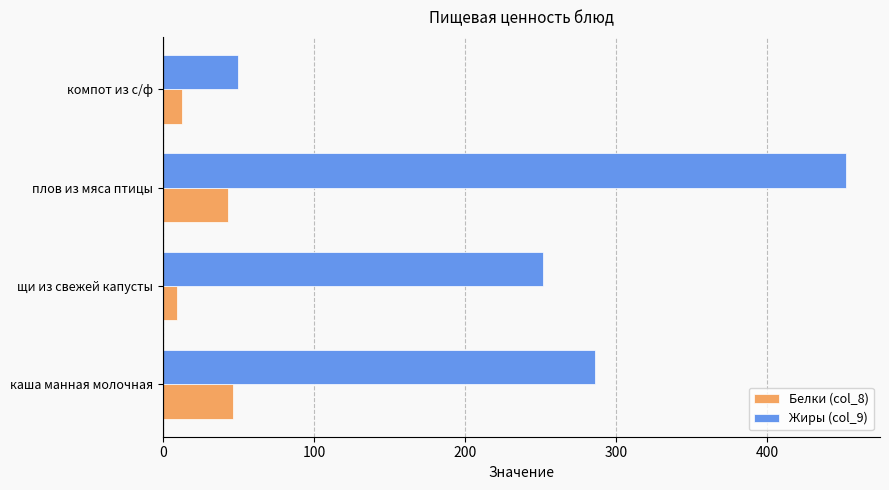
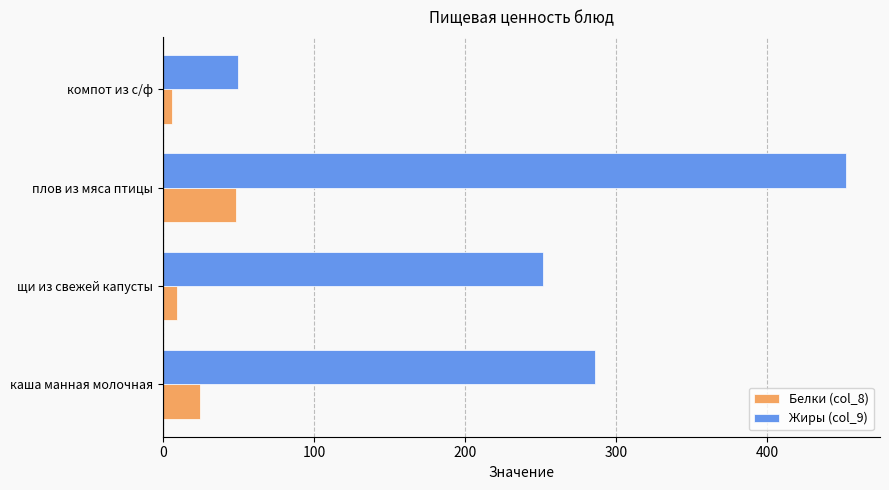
Белки (col_8), компот из с/ф: 12 -> 6
Белки (col_8), плов из мяса птицы: 43 -> 49
Белки (col_8), каша манная молочная: 46 -> 25
